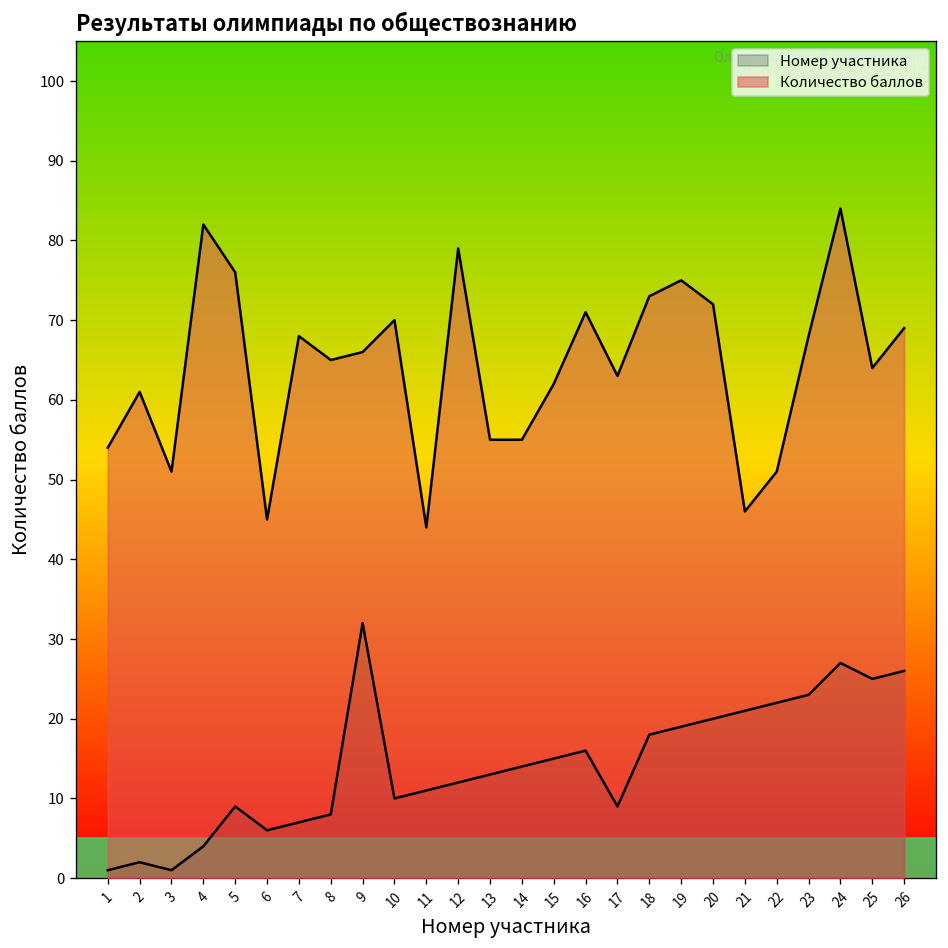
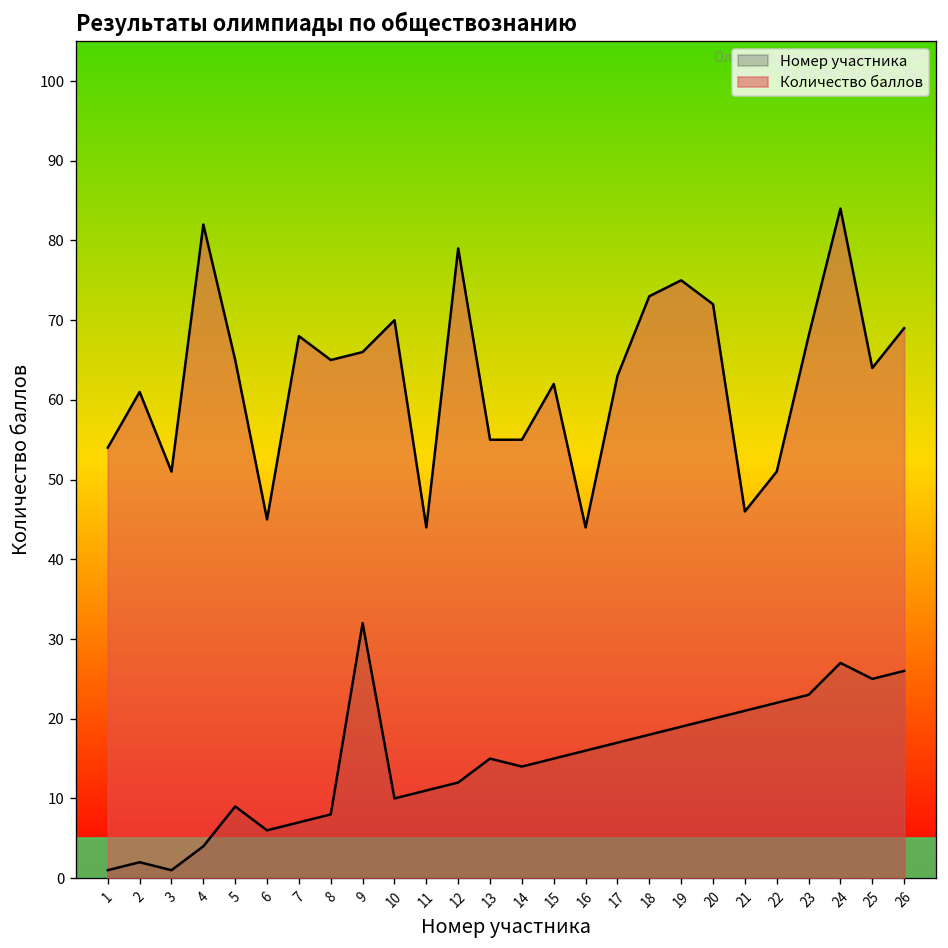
Количество баллов, 5: 76 -> 65
Номер участника, 13: 13 -> 15
Количество баллов, 16: 71 -> 44
Номер участника, 17: 9 -> 17
